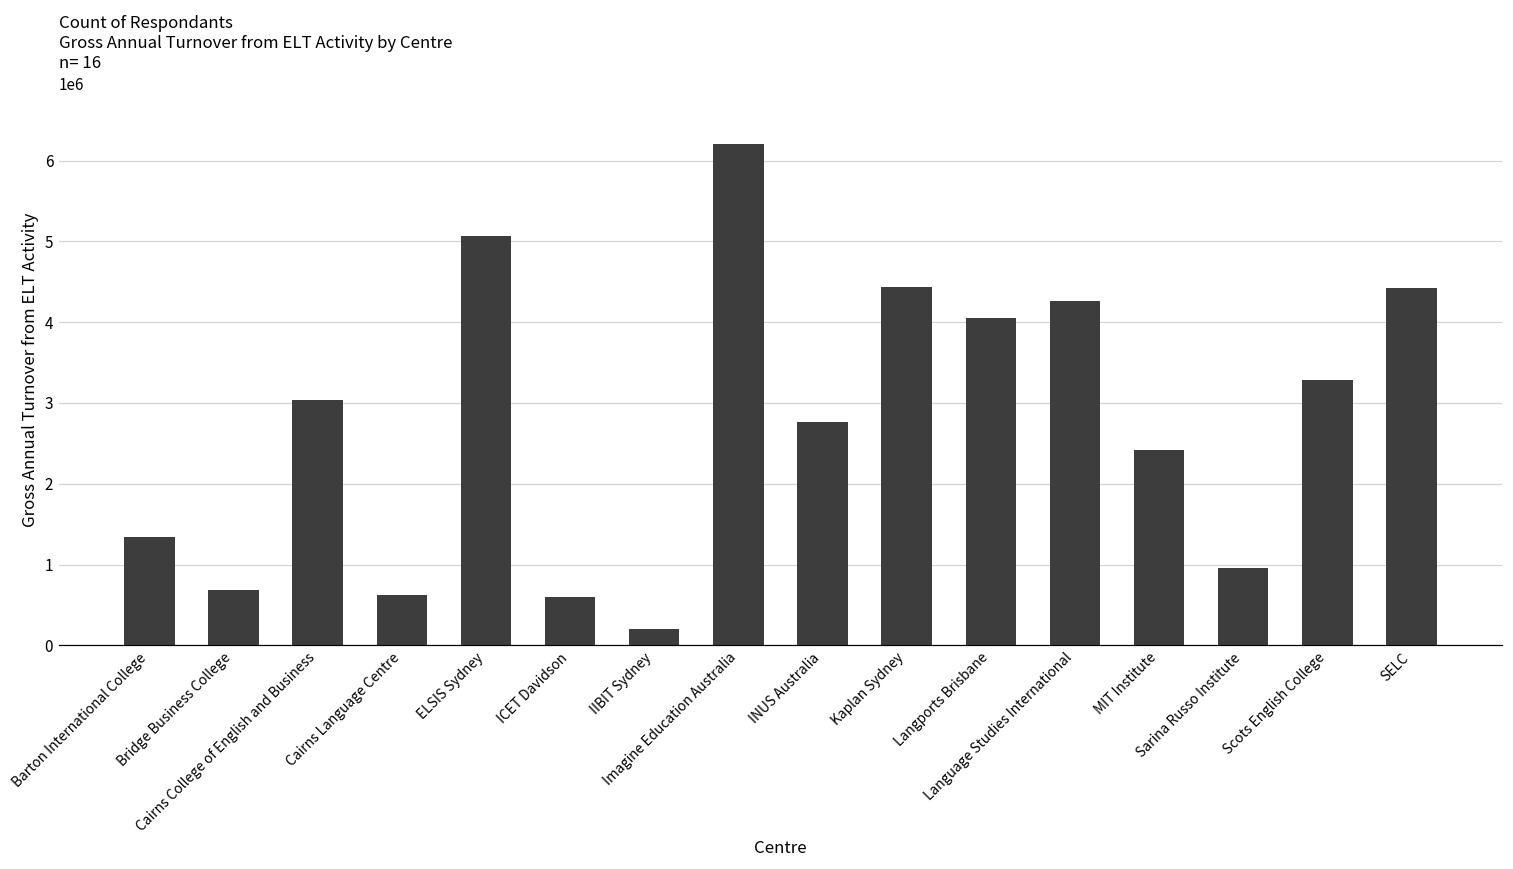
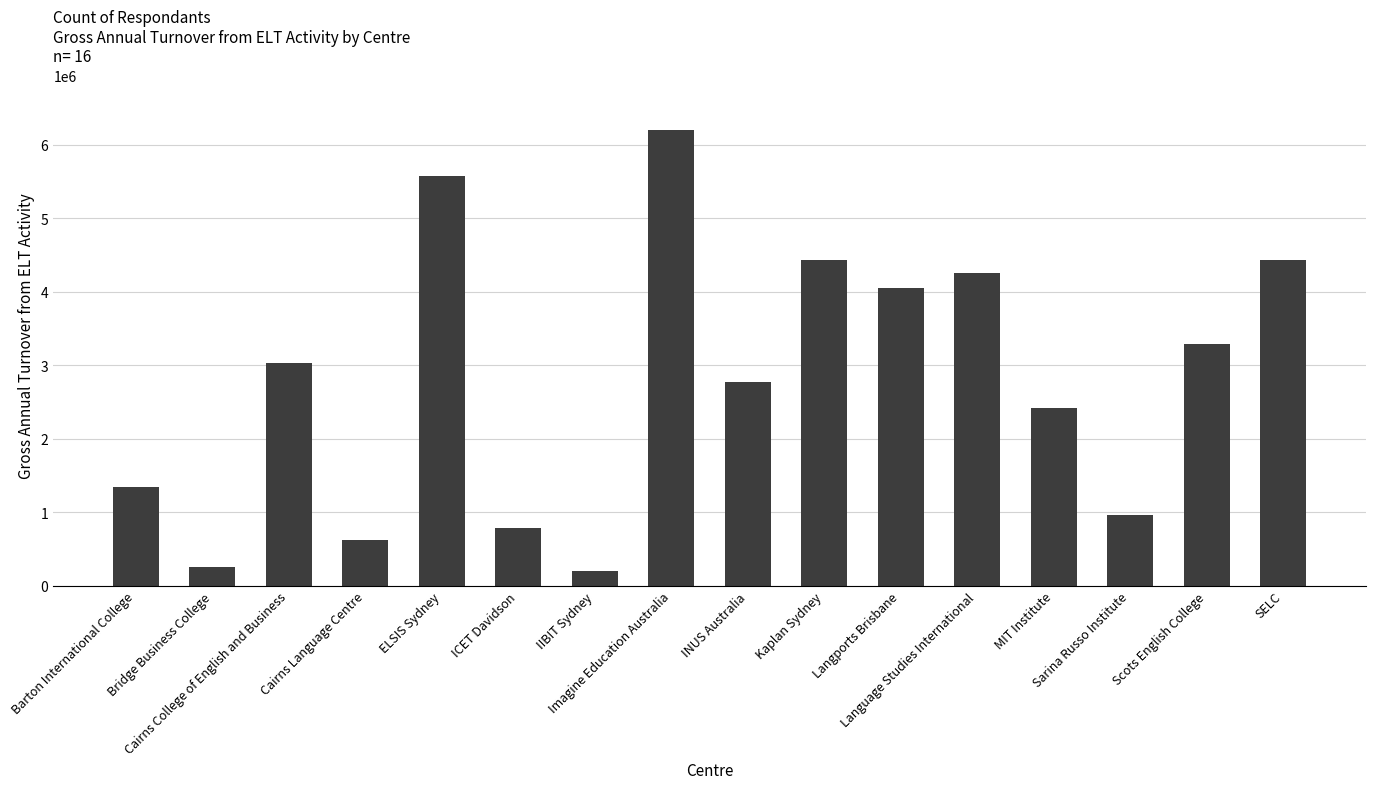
Bridge Business College: 700000 -> 200000
ELSIS Sydney: 5100000 -> 5600000
ICET Davidson: 600000 -> 800000
